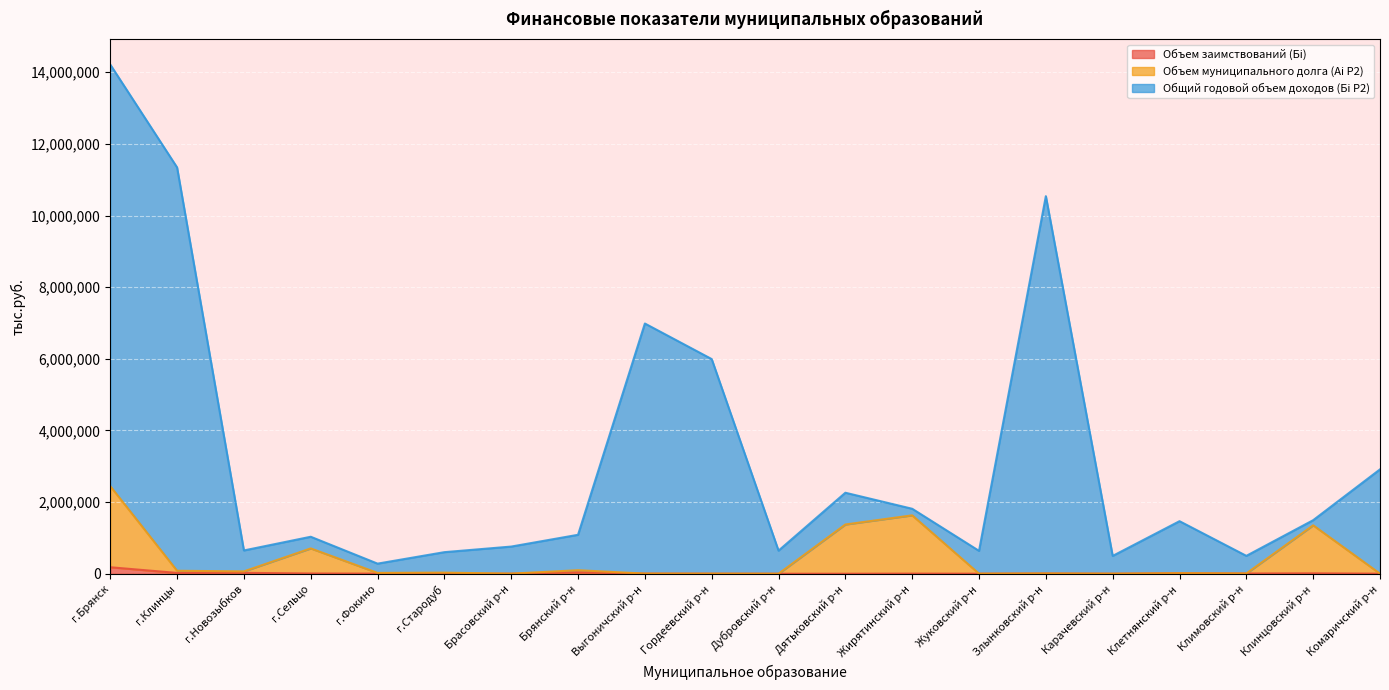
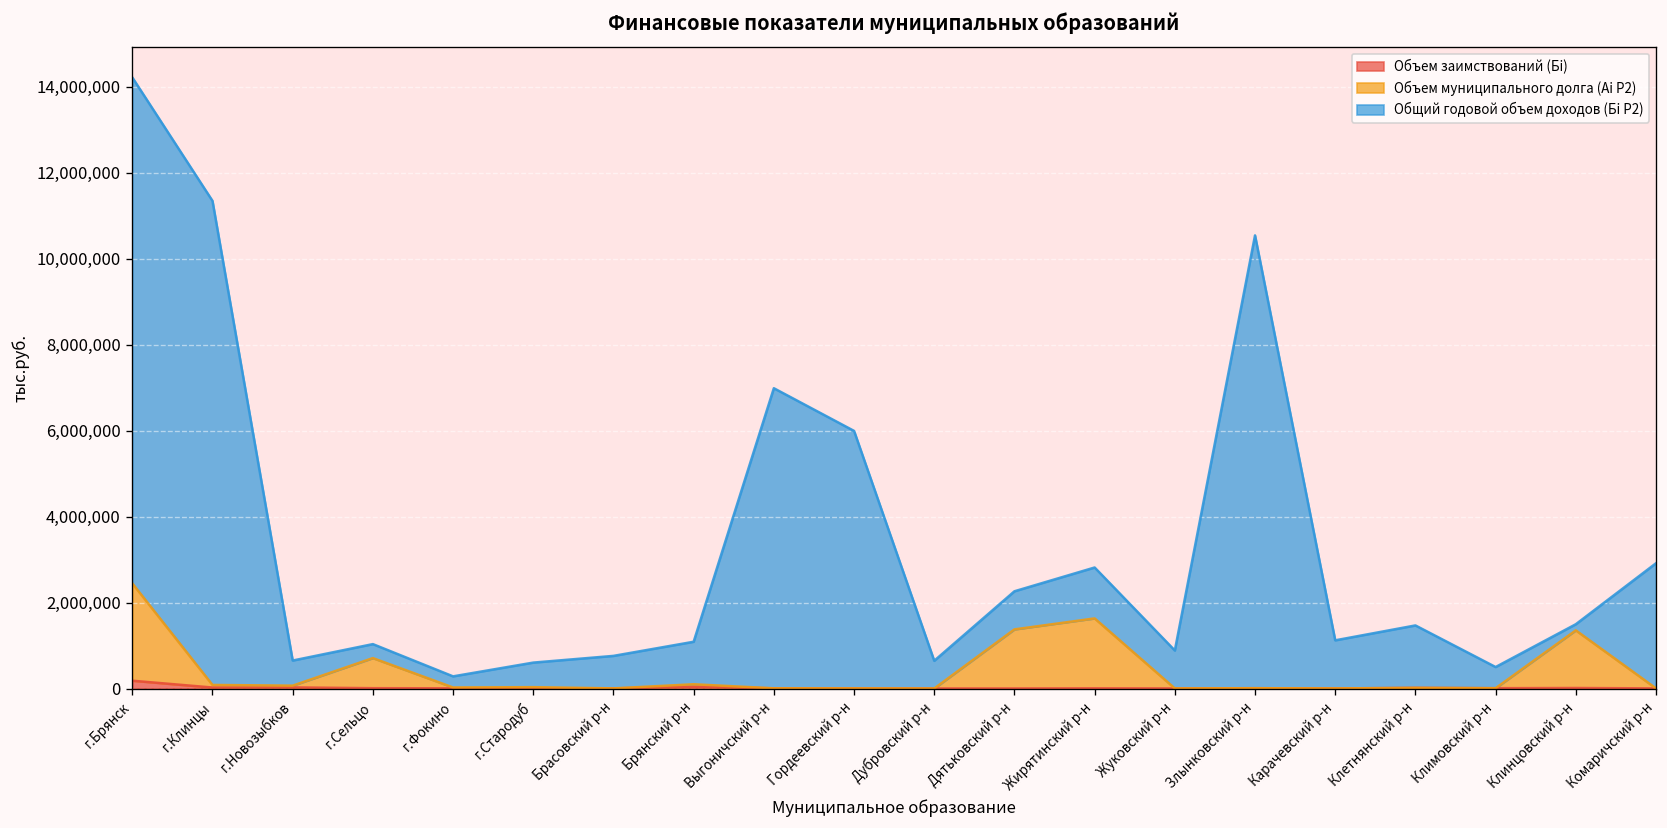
Общий годовой объем доходов (Бi P2), Жирятинский р-н: 200,000 -> 1,200,000
Общий годовой объем доходов (Бi P2), Жуковский р-н: 600,000 -> 900,000
Общий годовой объем доходов (Бi P2), Карачевский р-н: 500,000 -> 1,100,000
